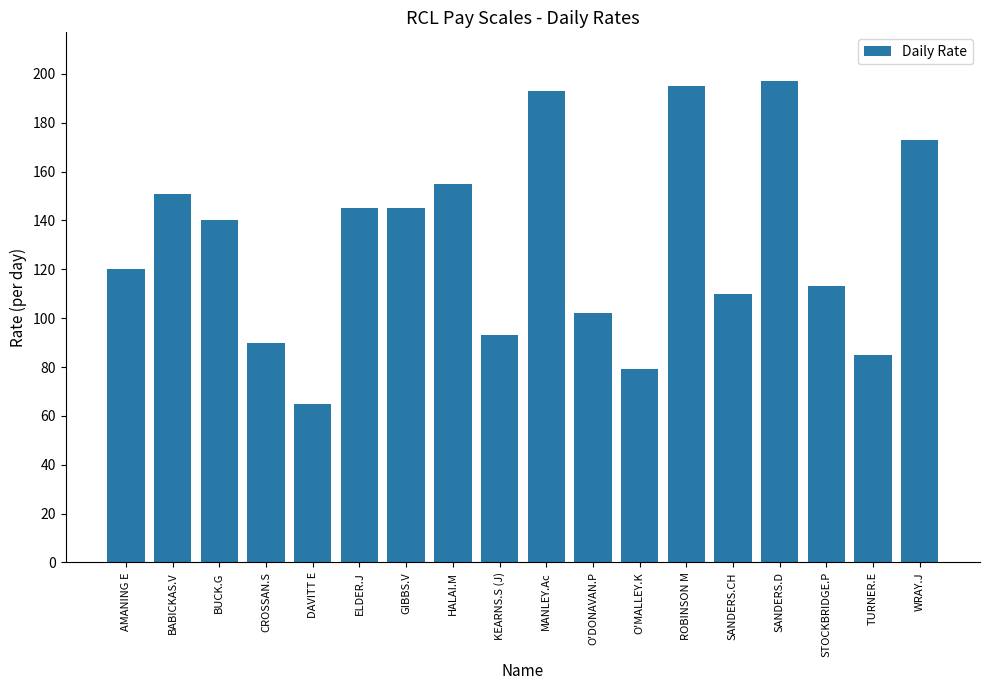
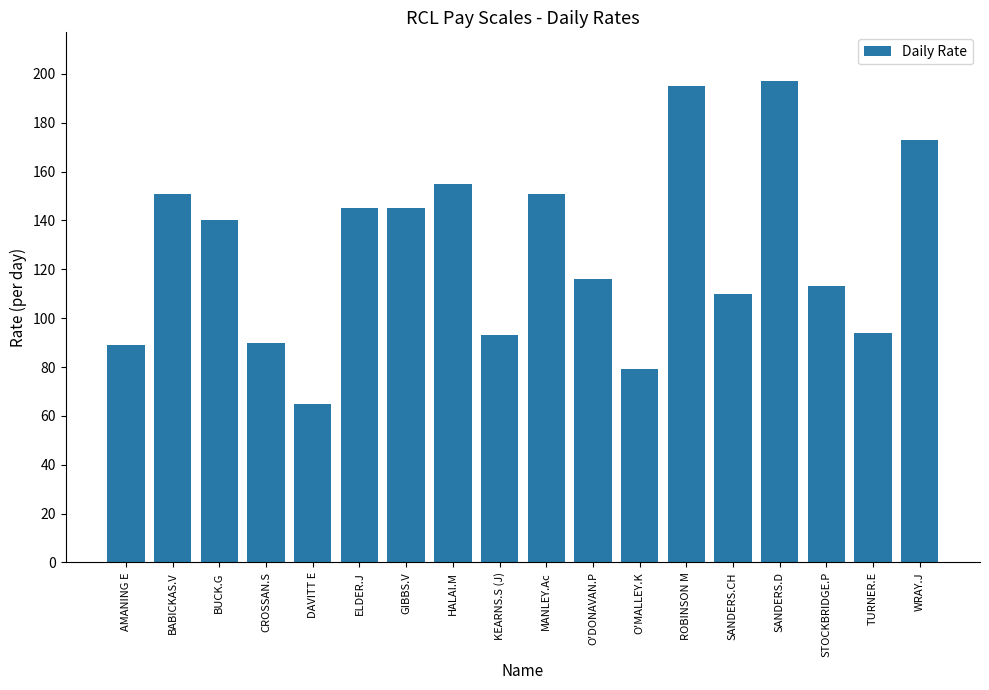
AMANING E: 120 -> 89
MANLEY.Ac: 193 -> 151
O'DONAVAN.P: 102 -> 116
TURNER.E: 85 -> 94
